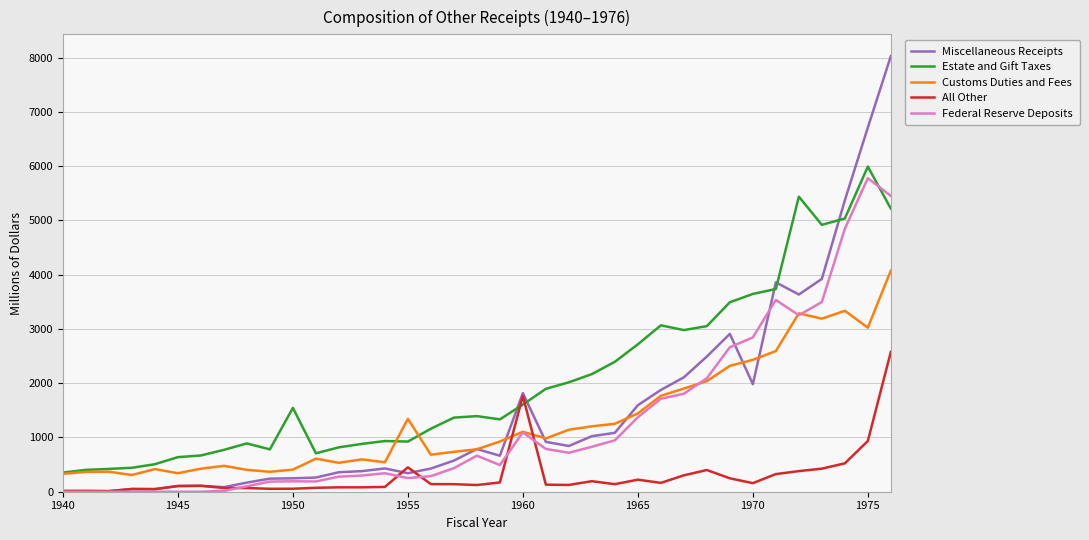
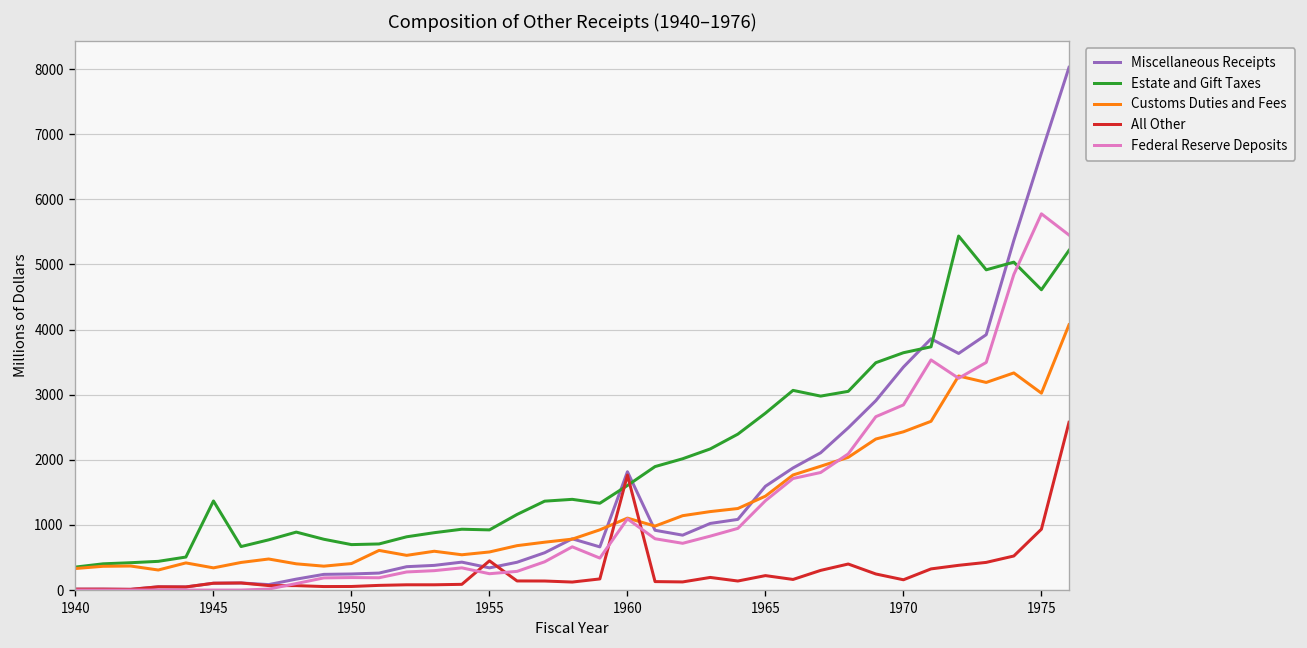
Estate and Gift Taxes, 1945: 600 -> 1400
Estate and Gift Taxes, 1950: 1500 -> 700
Customs Duties and Fees, 1955: 1300 -> 600
Miscellaneous Receipts, 1970: 2000 -> 3400
Estate and Gift Taxes, 1975: 6000 -> 4600
